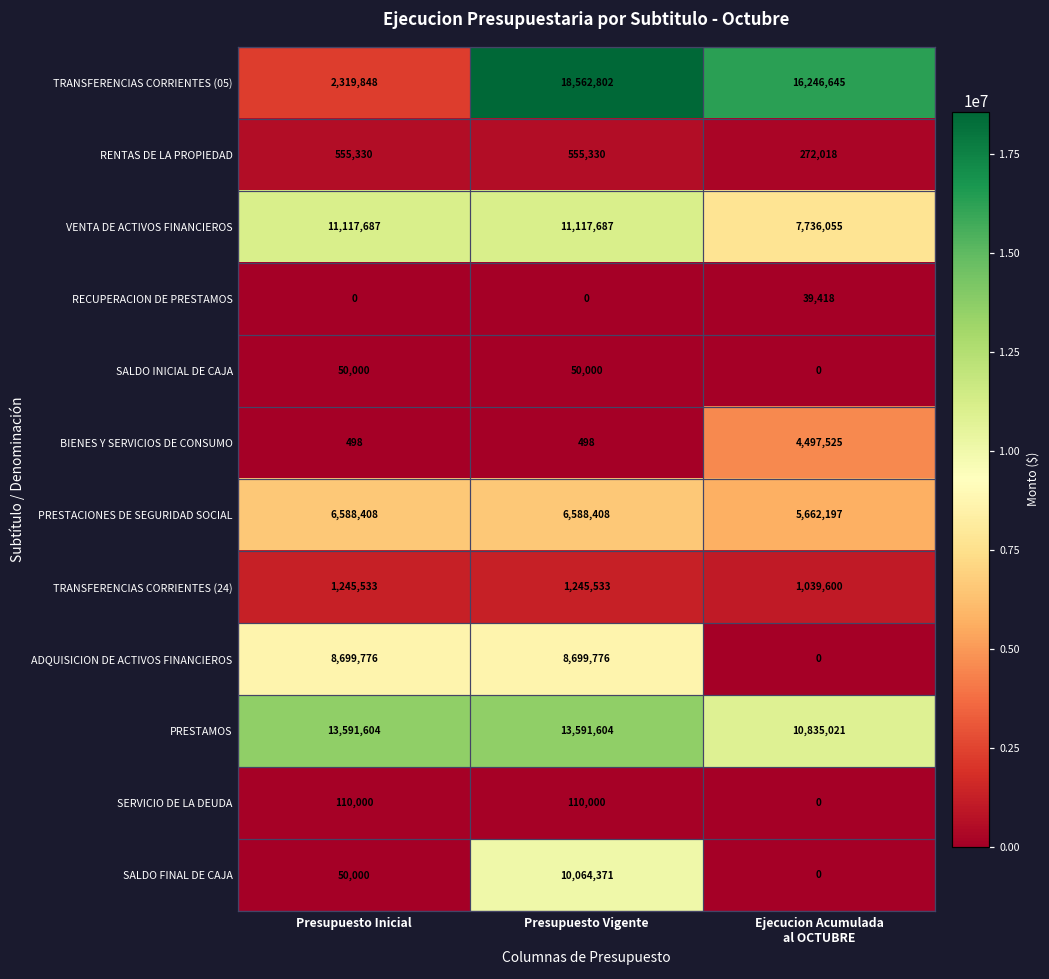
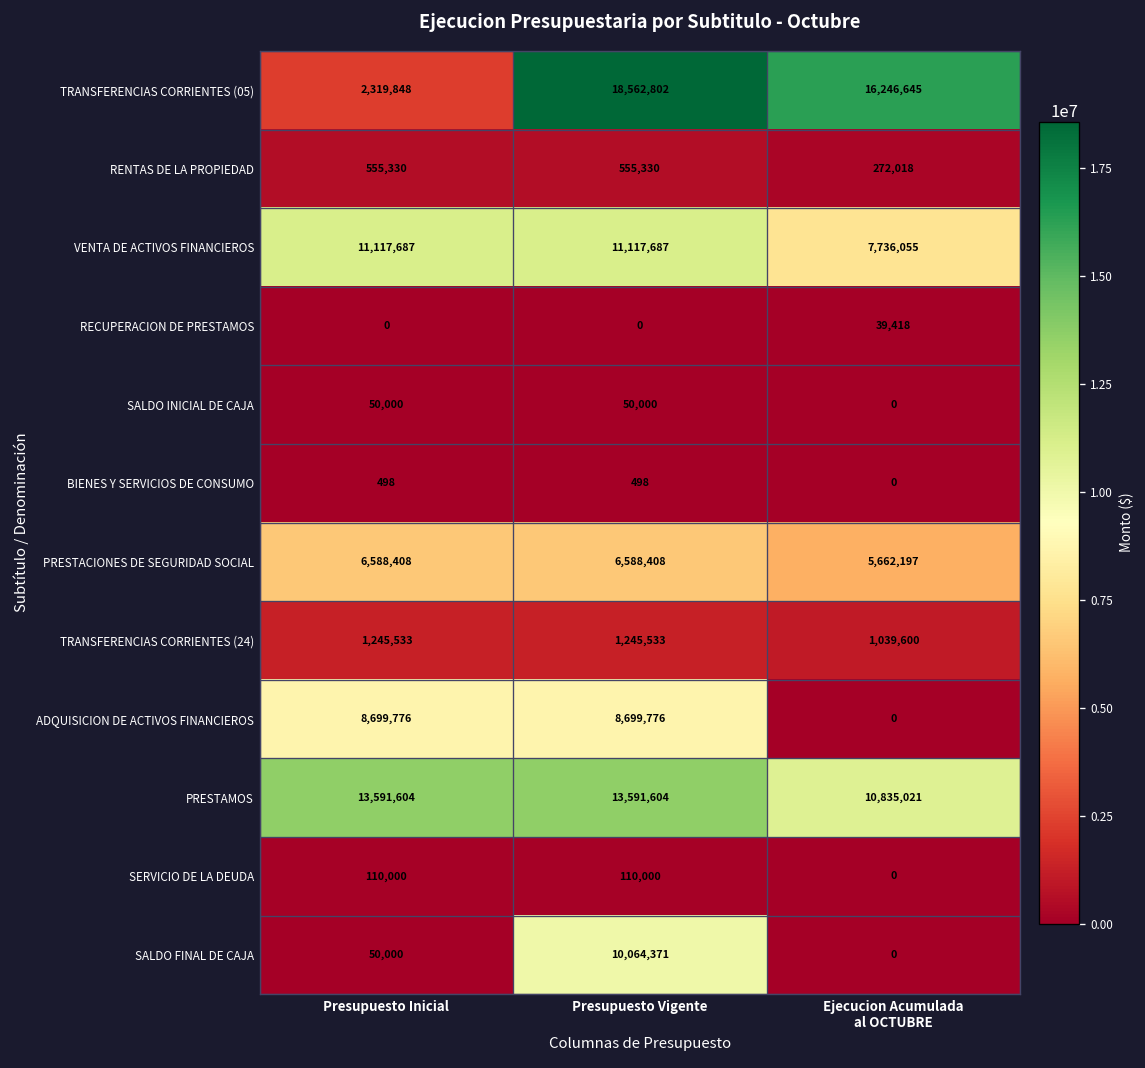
BIENES Y SERVICIOS DE CONSUMO, Ejecucion Acumulada al OCTUBRE: 4,497,525 -> 0
